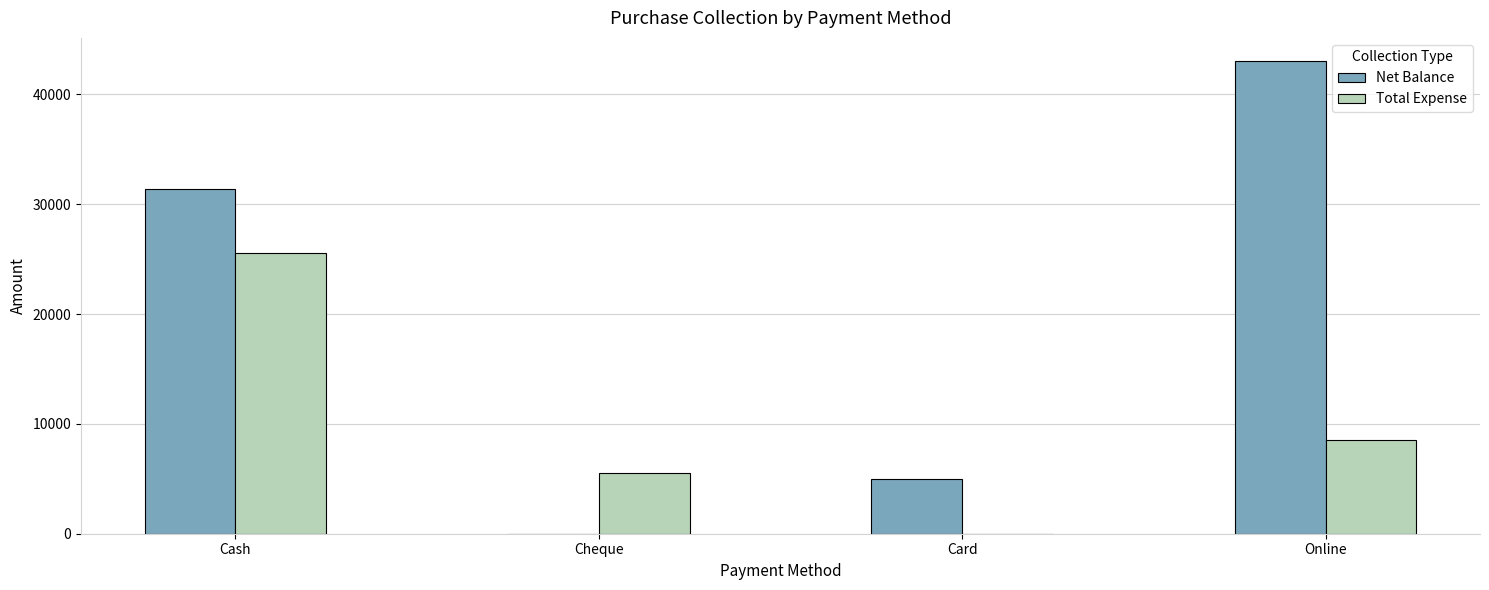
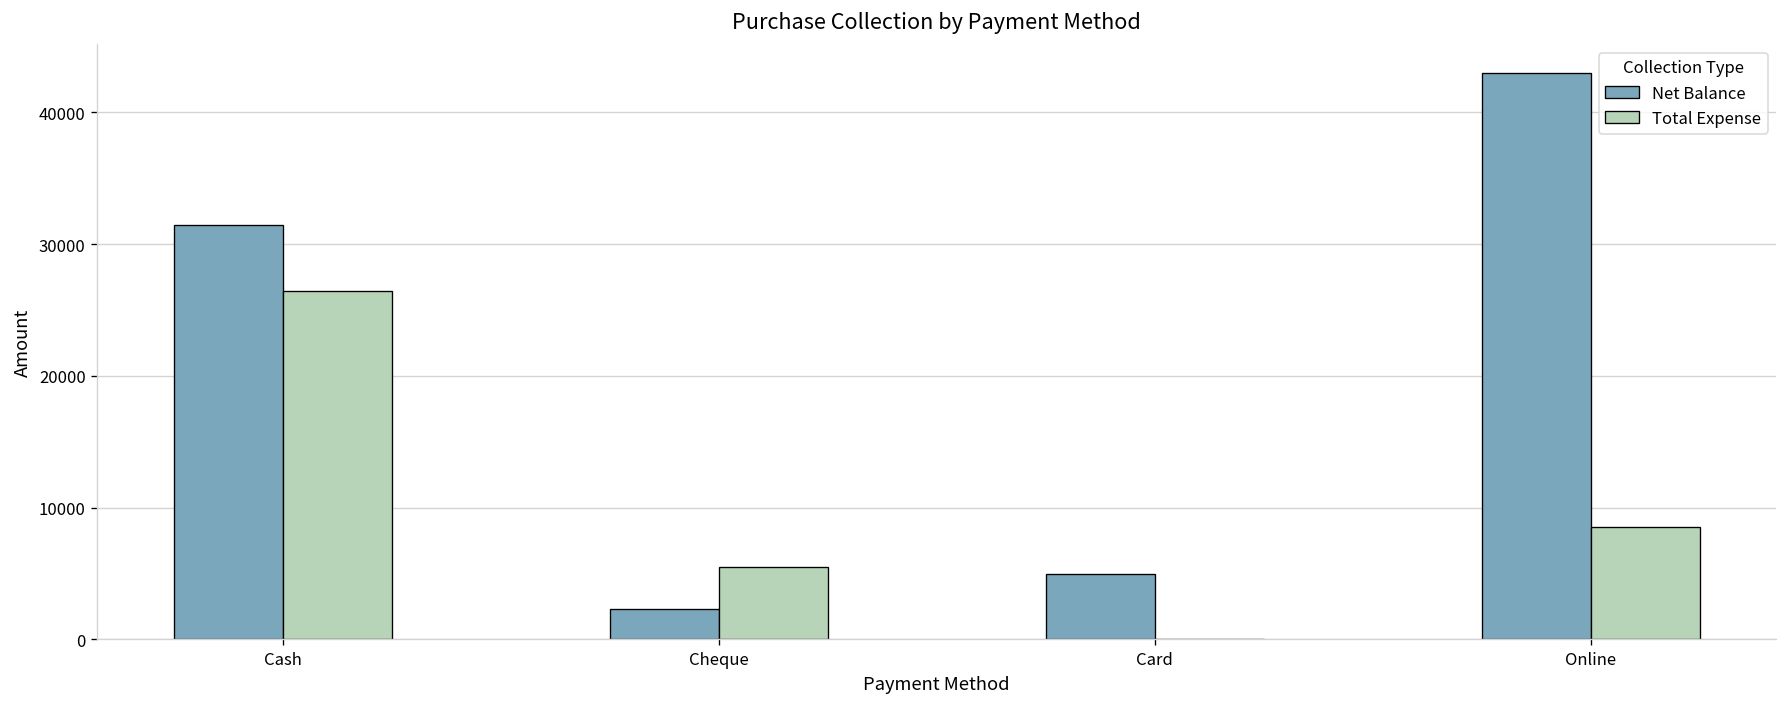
Total Expense, Cash: 25600 -> 26500
Net Balance, Cheque: 0 -> 2300
